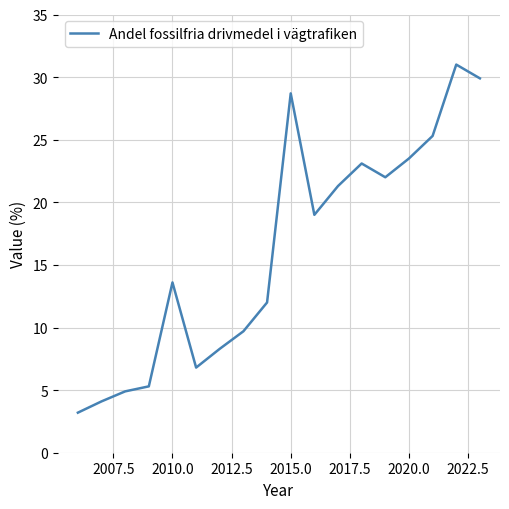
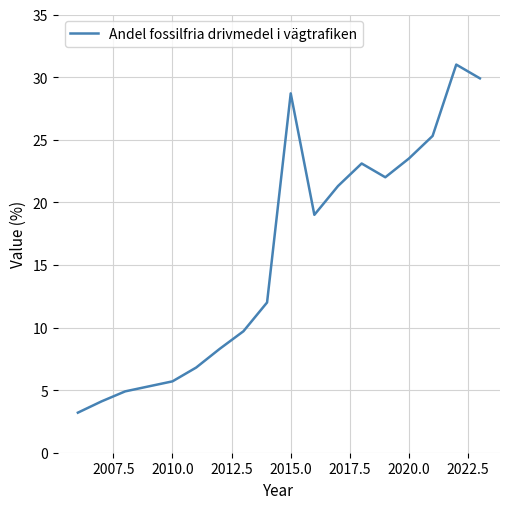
2010.0: 13.6 -> 5.7
